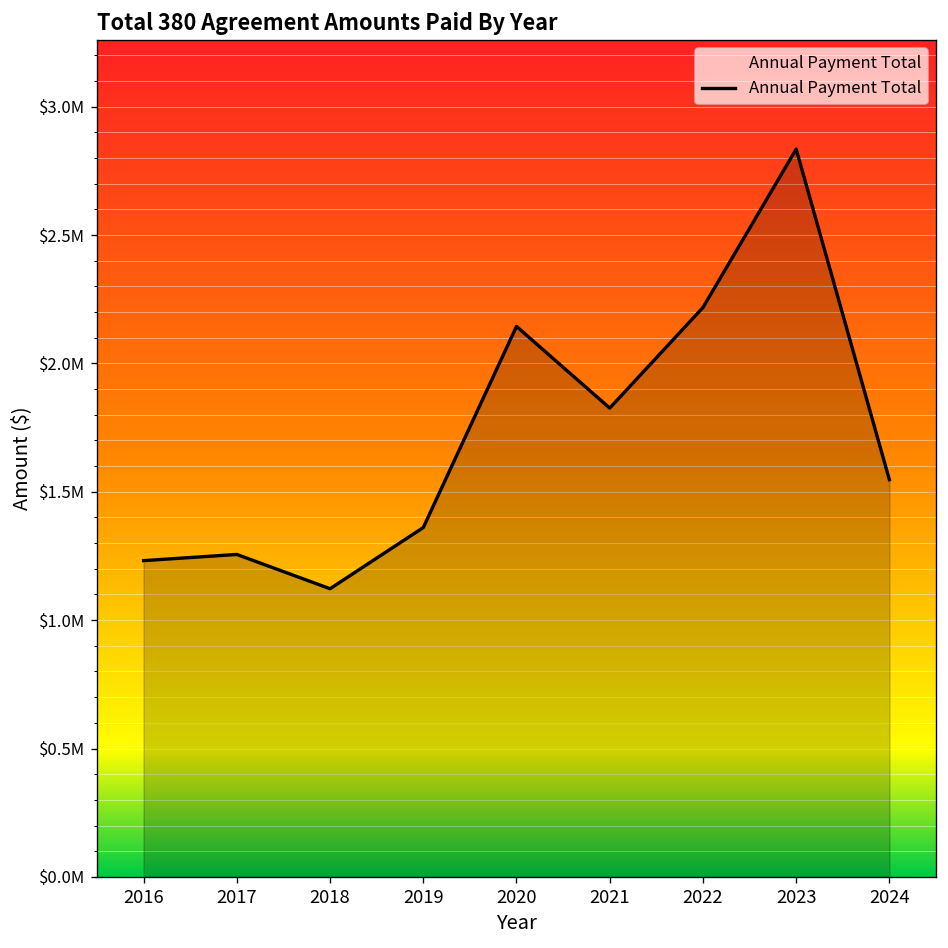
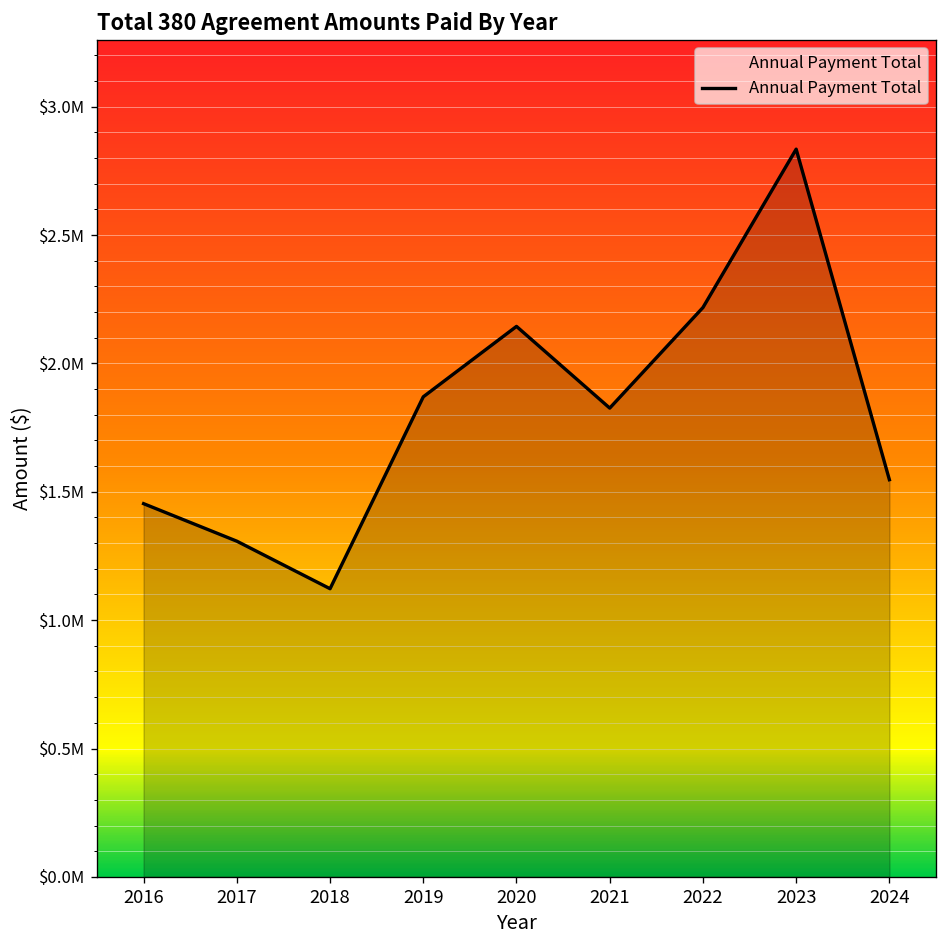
2016: $1230000 -> $1450000
2017: $1260000 -> $1310000
2019: $1360000 -> $1870000
